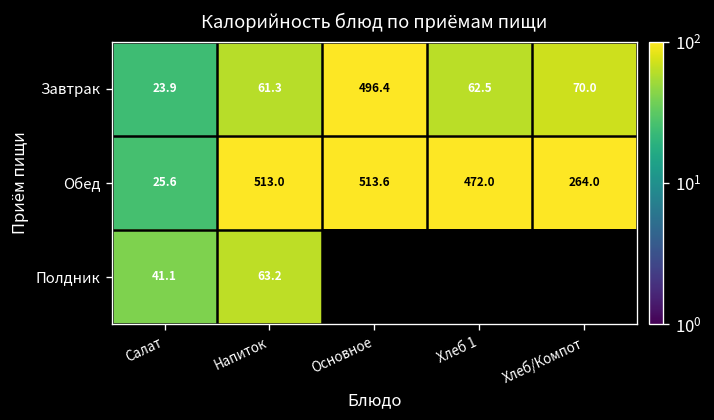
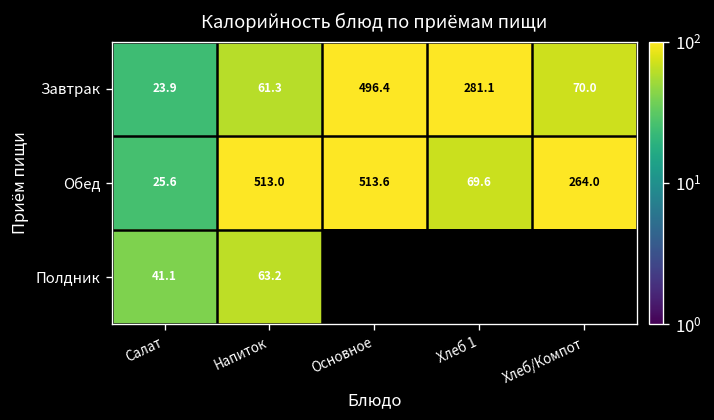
Завтрак, Хлеб 1: 62.5 -> 281.1
Обед, Хлеб 1: 472.0 -> 69.6
